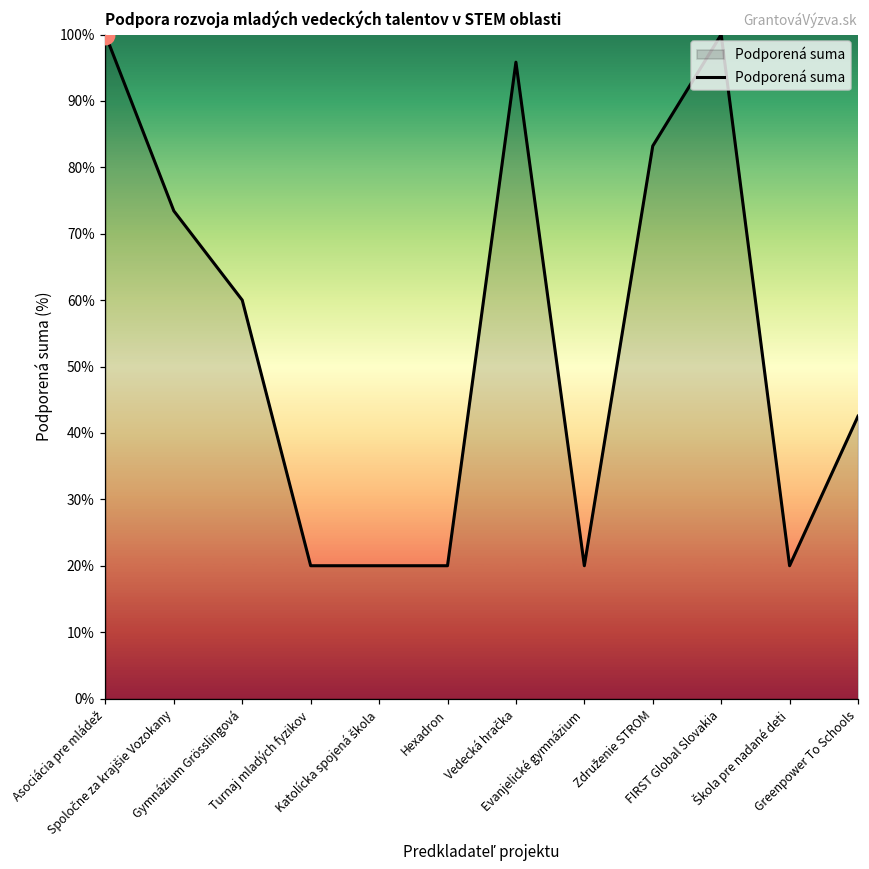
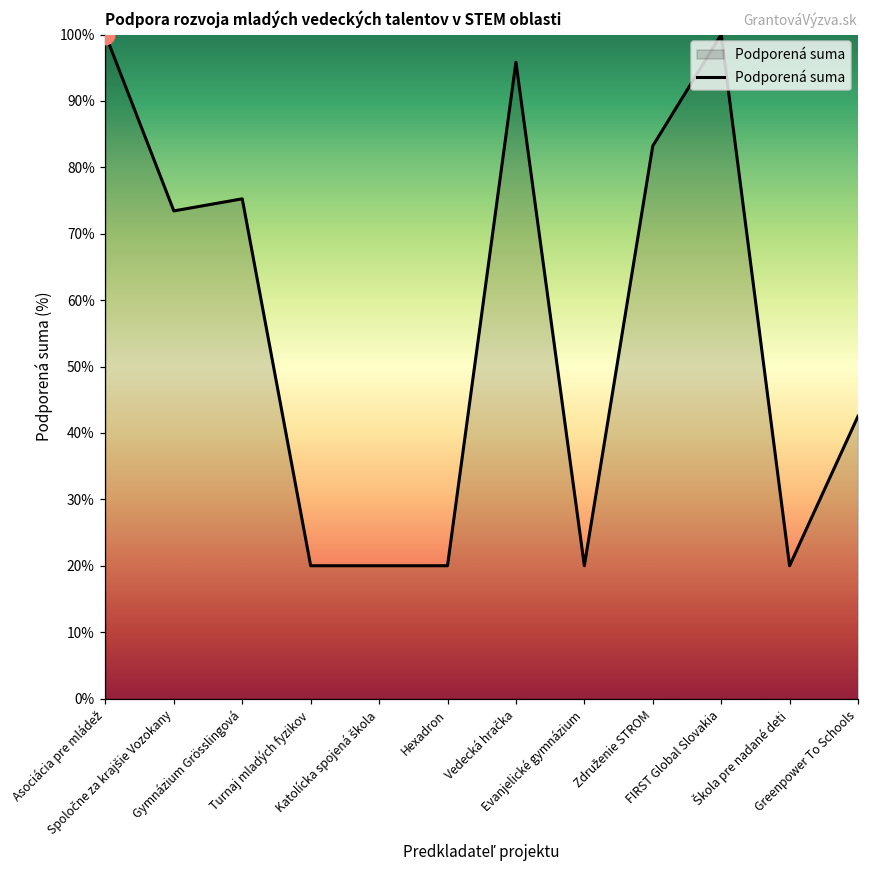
Podporená suma, Gymnázium Grösslingová: 60% -> 75%
